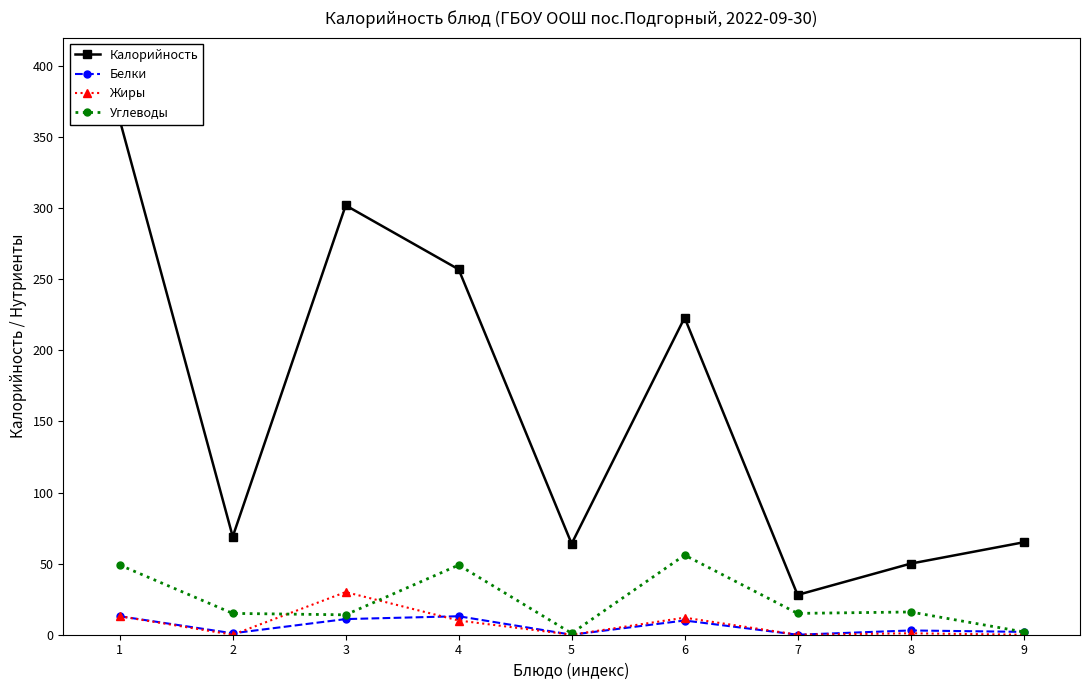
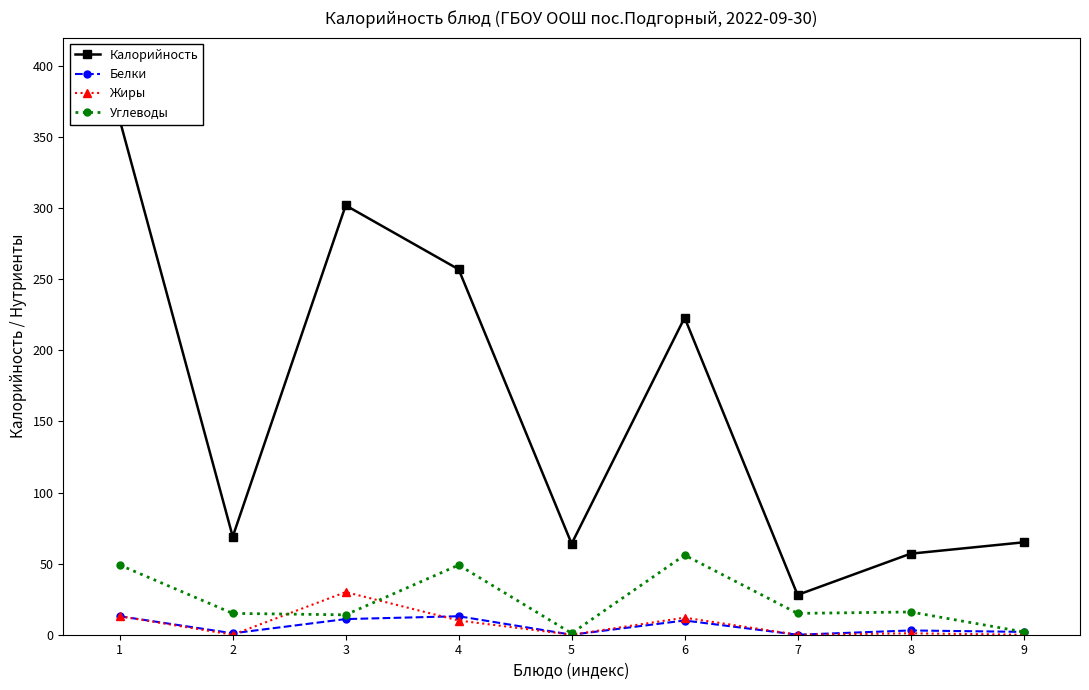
Калорийность, 8: 50 -> 57
